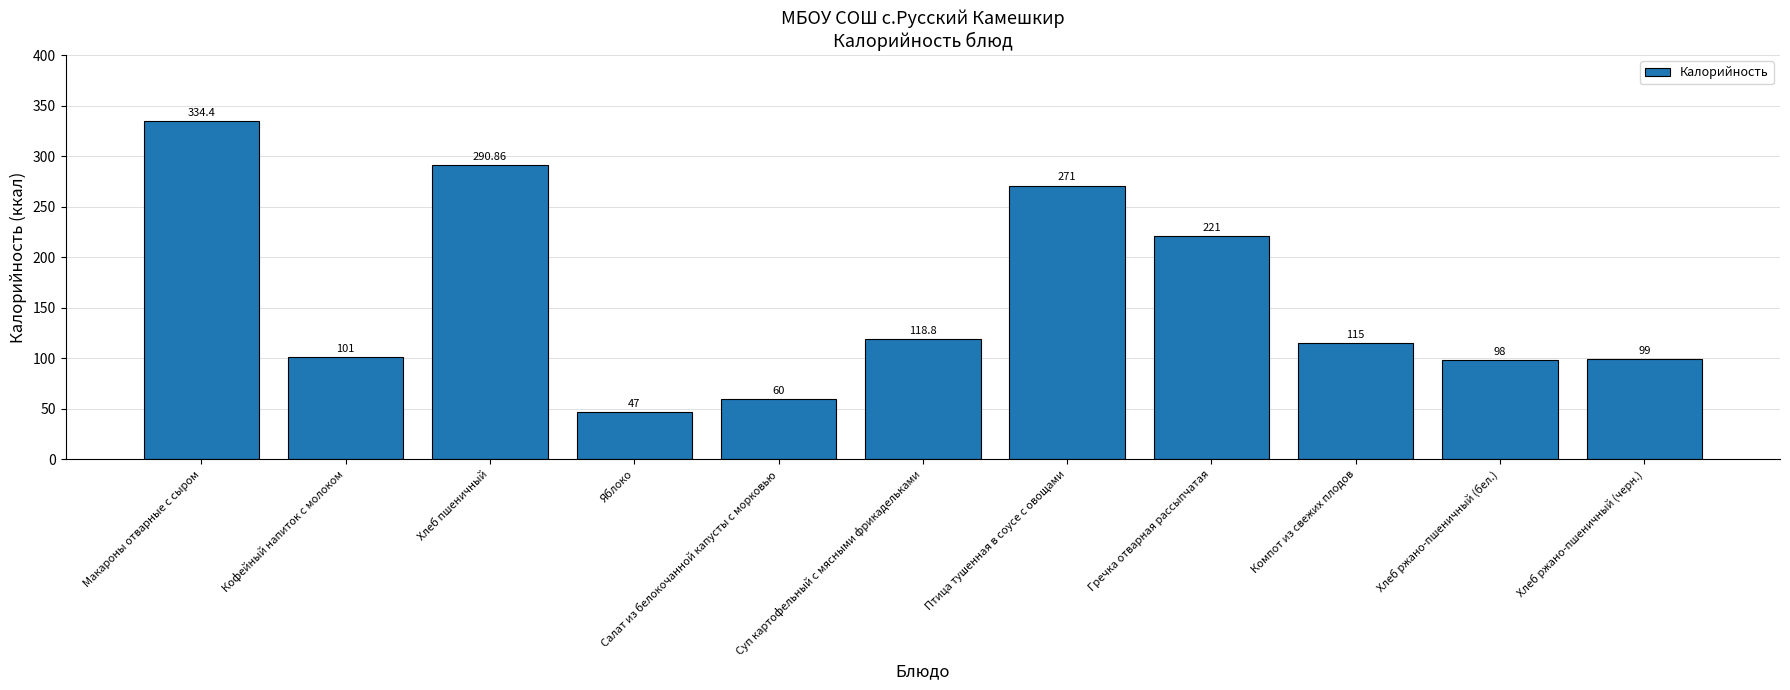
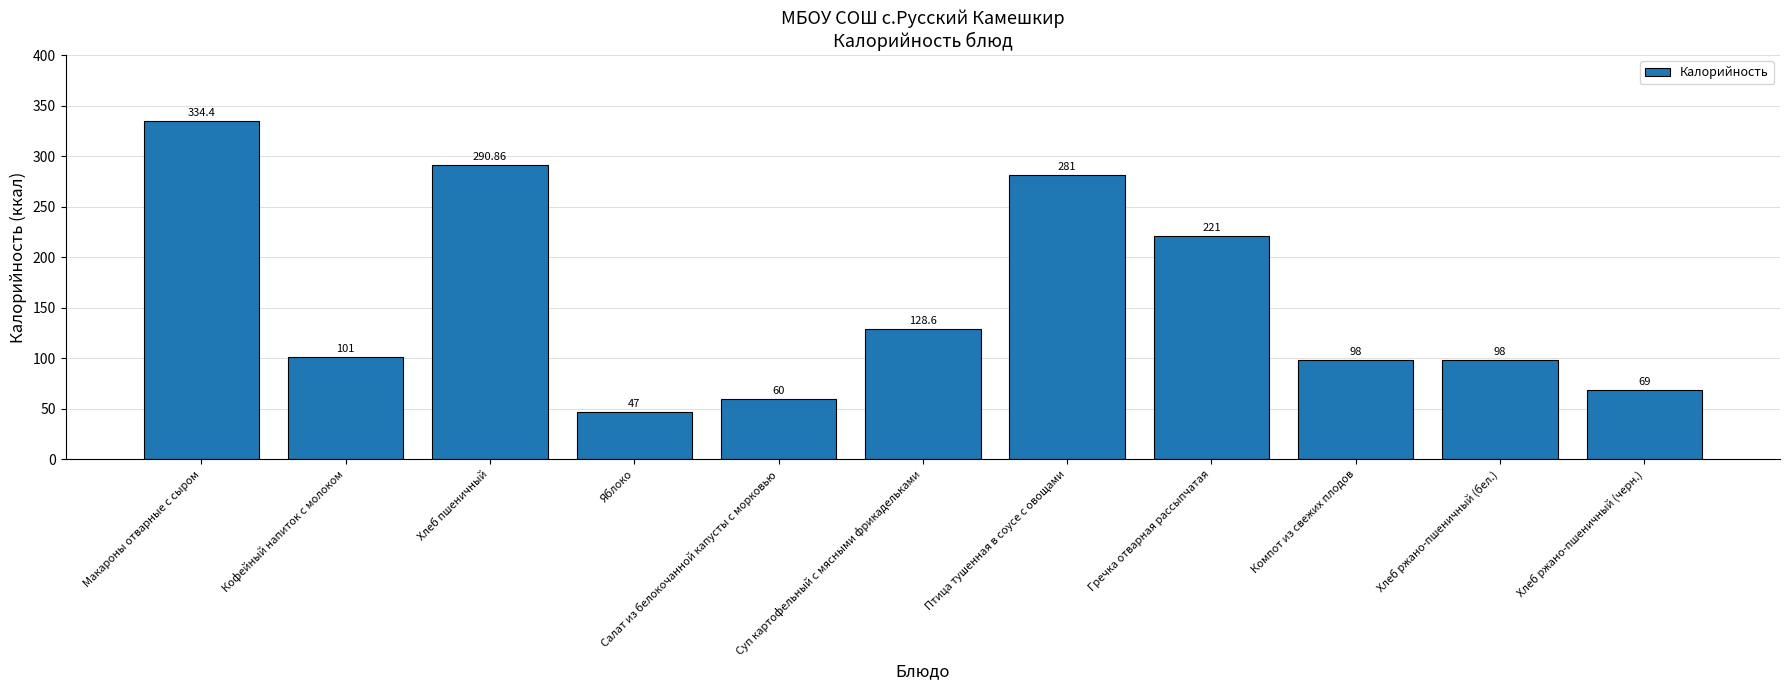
Суп картофельный с мясными фрикадельками: 118.8 -> 128.6
Птица тушенная в соусе с овощами: 271 -> 281
Компот из свежих плодов: 115 -> 98
Хлеб ржано-пшеничный (черн.): 99 -> 69
